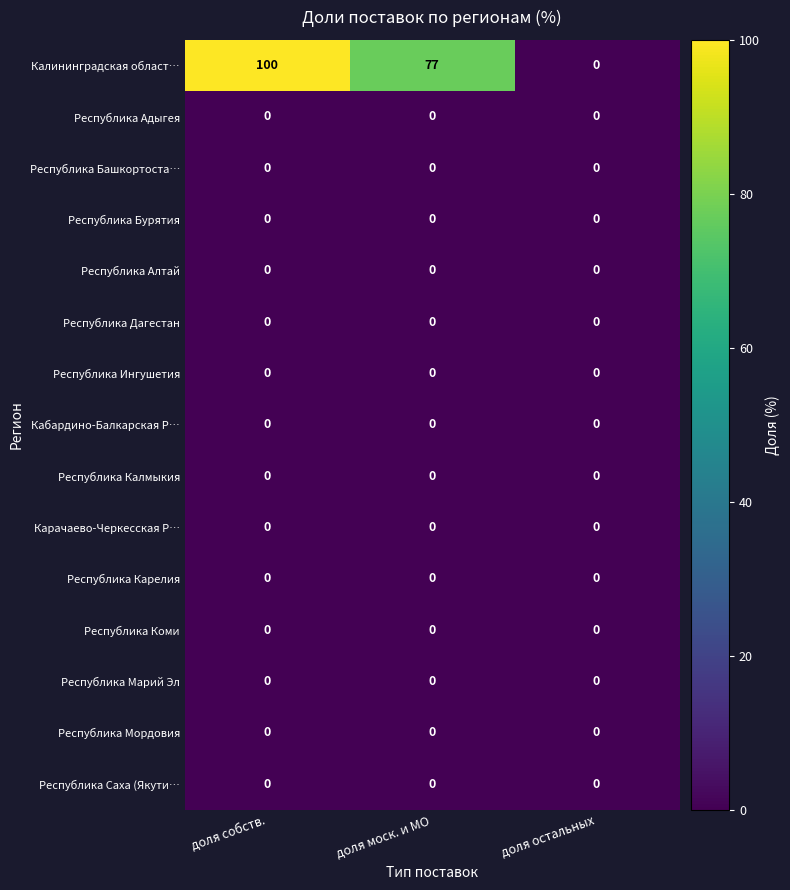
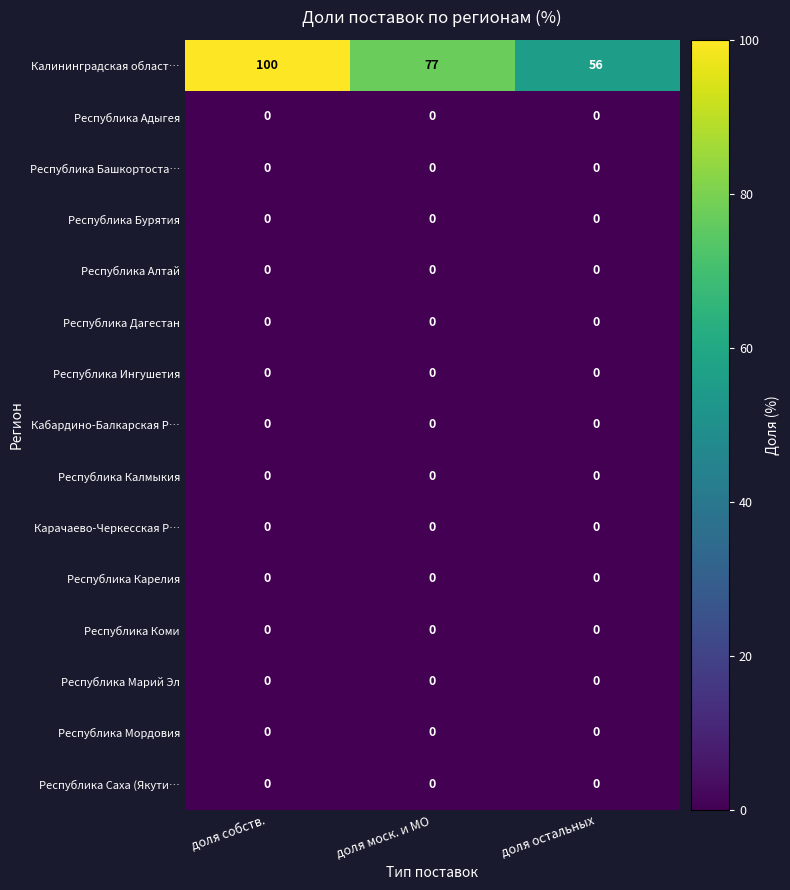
Калининградская област…, доля остальных: 0 -> 56
